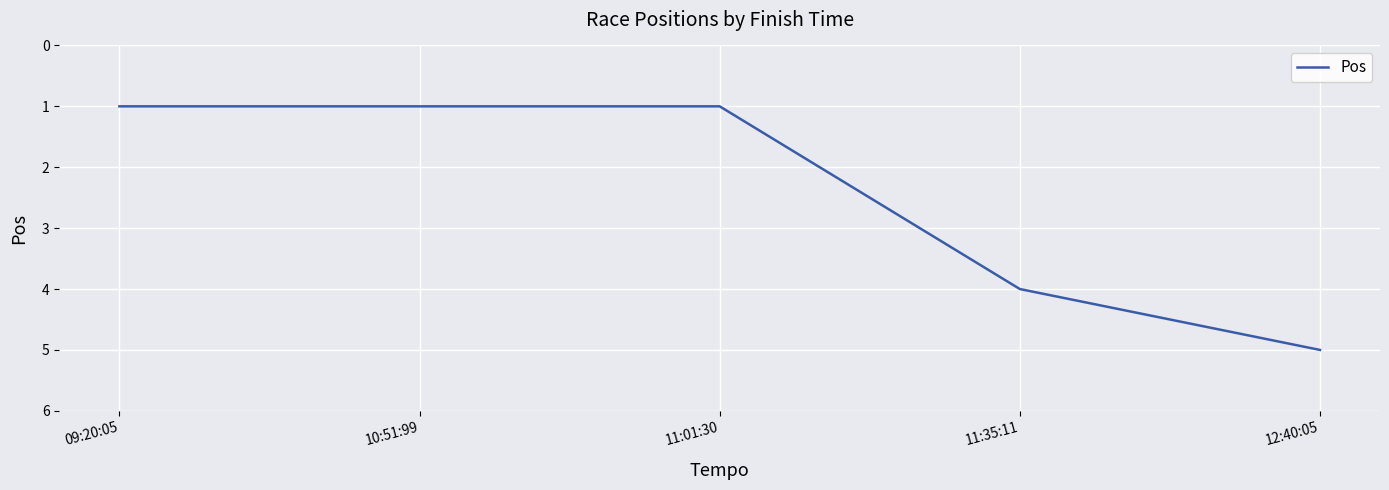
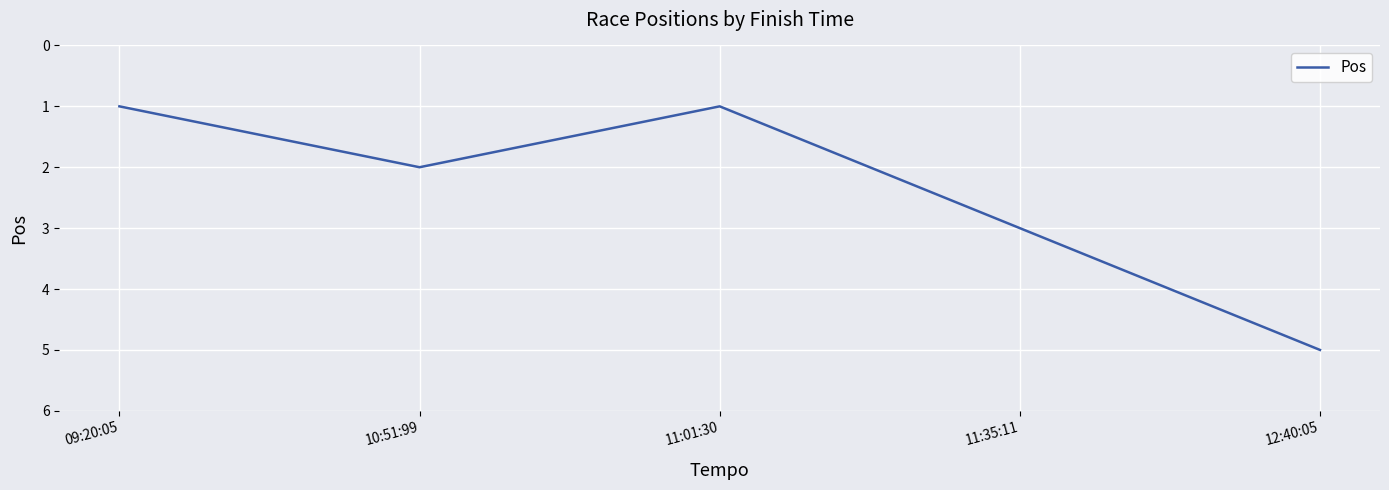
10:51:99: 1 -> 2
11:35:11: 4 -> 3
